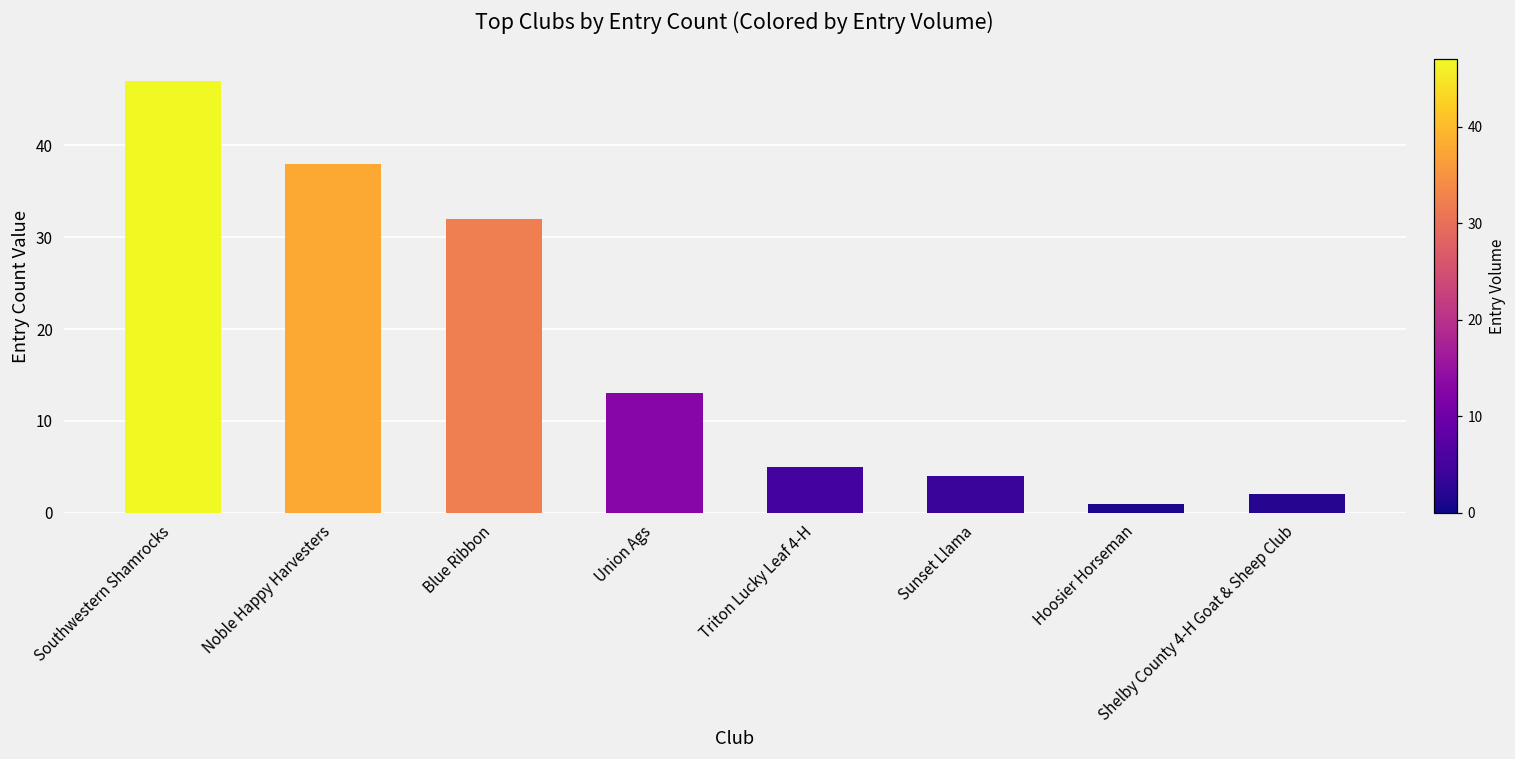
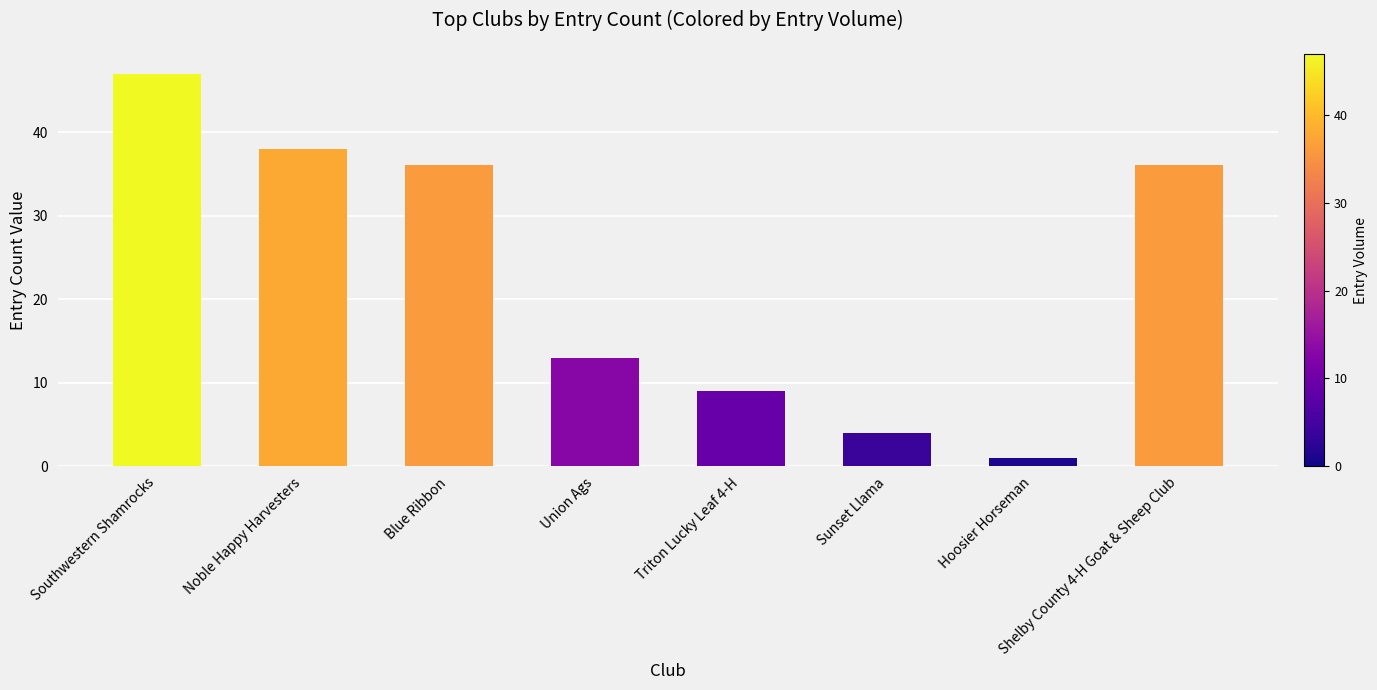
Blue Ribbon: 32 -> 36
Triton Lucky Leaf 4-H: 5 -> 9
Shelby County 4-H Goat & Sheep Club: 2 -> 36
